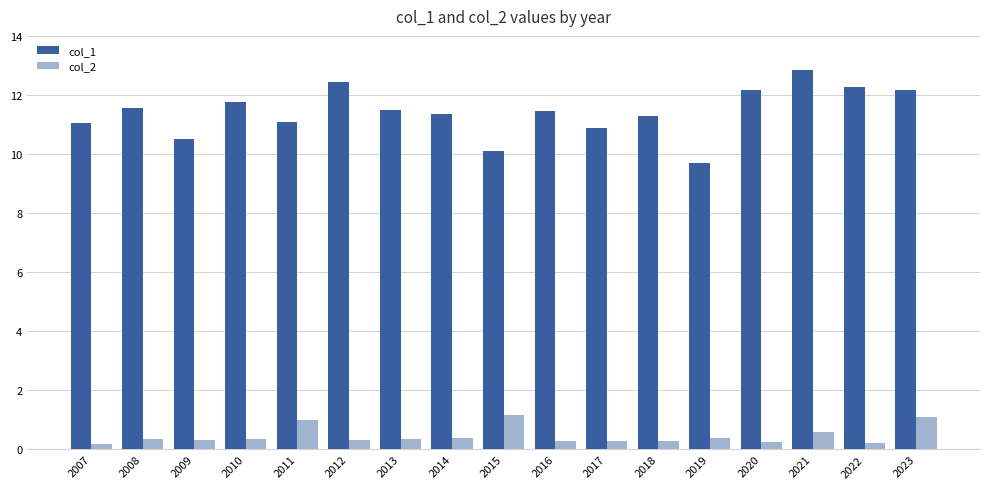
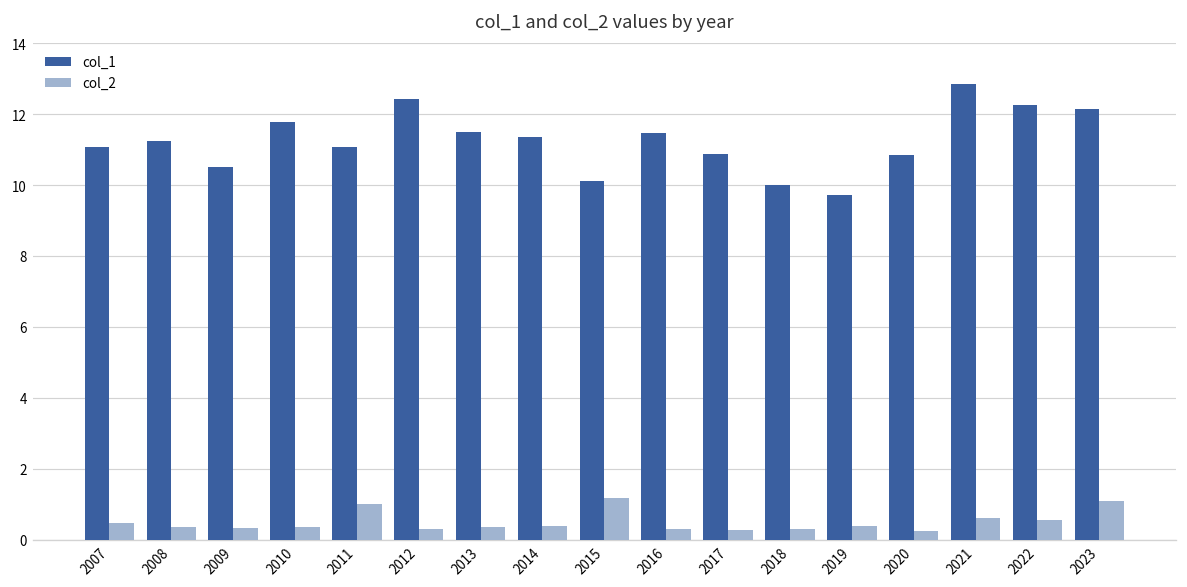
col_2, 2007: 0.2 -> 0.5
col_1, 2008: 11.6 -> 11.2
col_1, 2018: 11.3 -> 10.0
col_1, 2020: 12.2 -> 10.8
col_2, 2022: 0.2 -> 0.5
